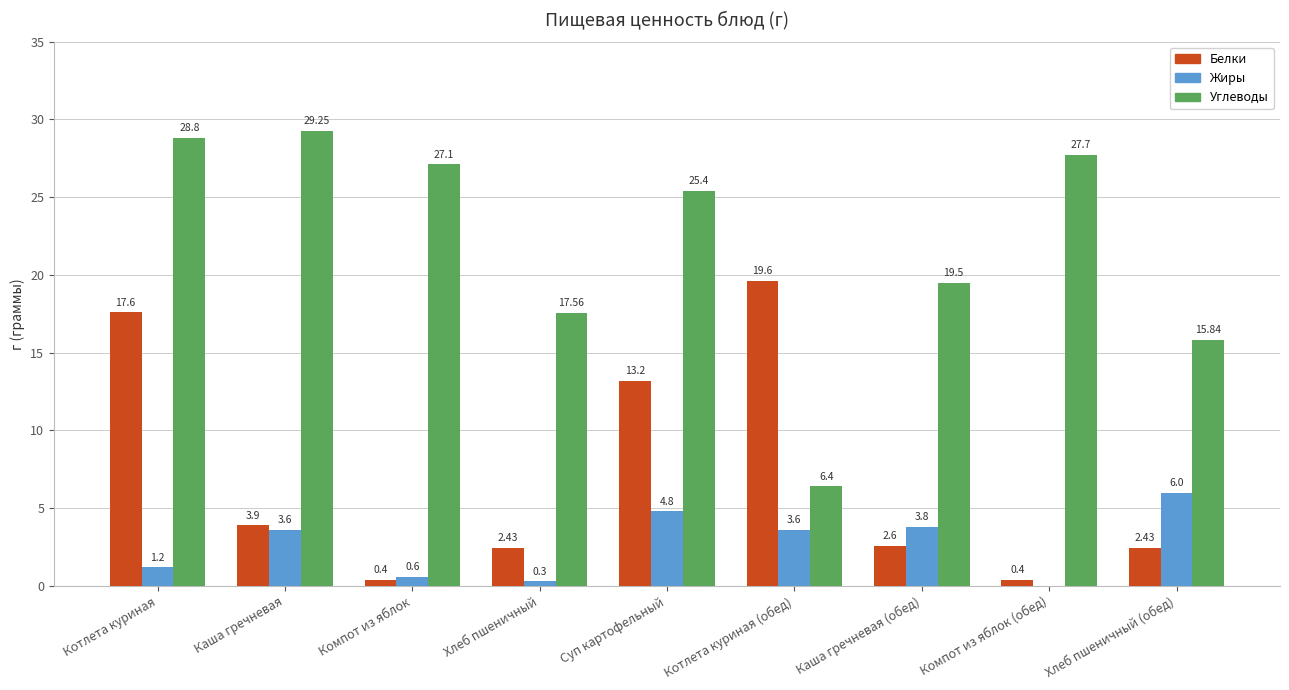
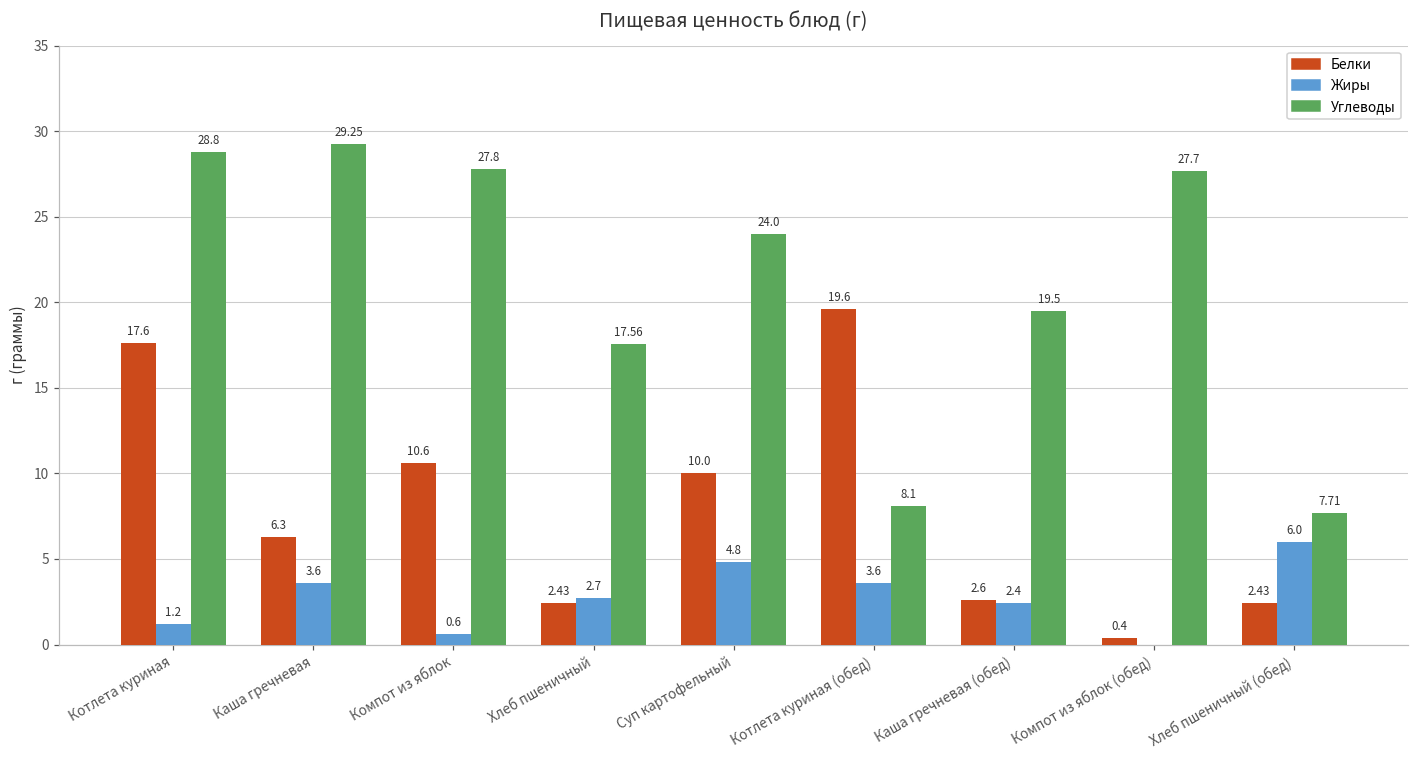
Белки, Каша гречневая: 3.9 -> 6.3
Белки, Компот из яблок: 0.4 -> 10.6
Углеводы, Компот из яблок: 27.1 -> 27.8
Жиры, Хлеб пшеничный: 0.3 -> 2.7
Белки, Суп картофельный: 13.2 -> 10.0
Углеводы, Суп картофельный: 25.4 -> 24.0
Углеводы, Котлета куриная (обед): 6.4 -> 8.1
Жиры, Каша гречневая (обед): 3.8 -> 2.4
Углеводы, Хлеб пшеничный (обед): 15.84 -> 7.71
